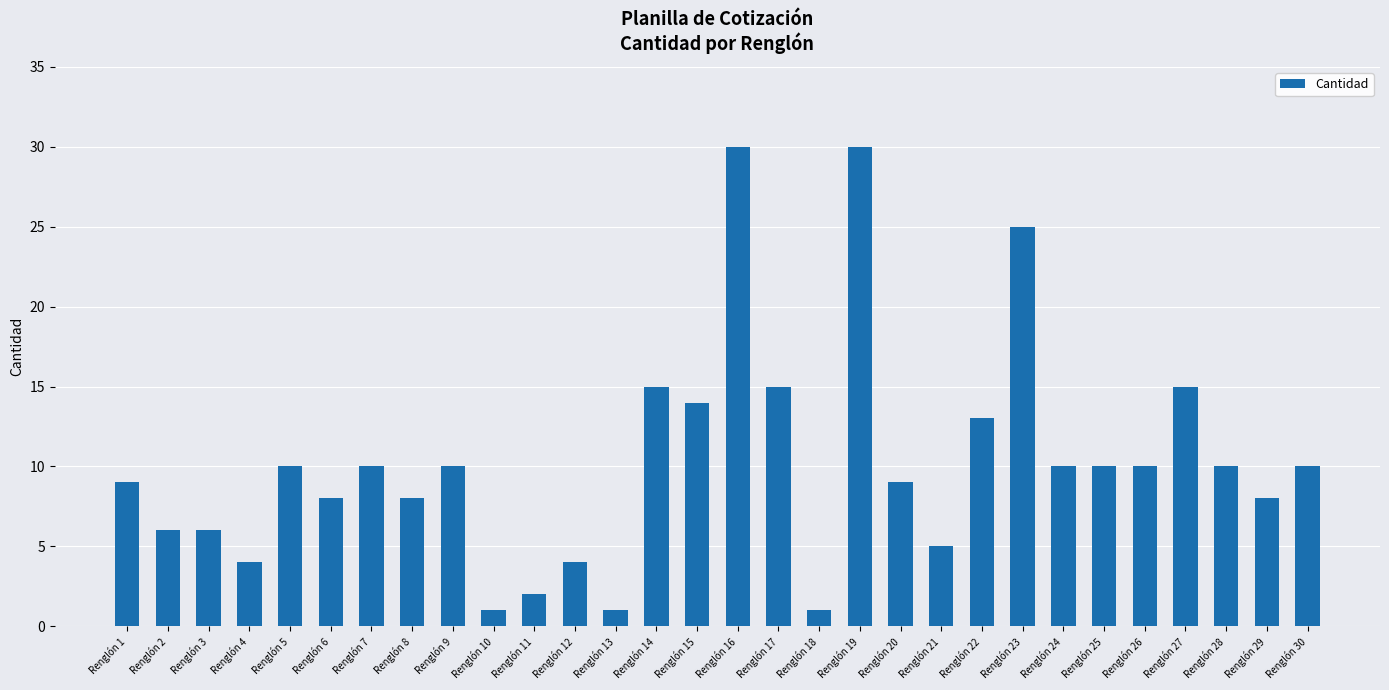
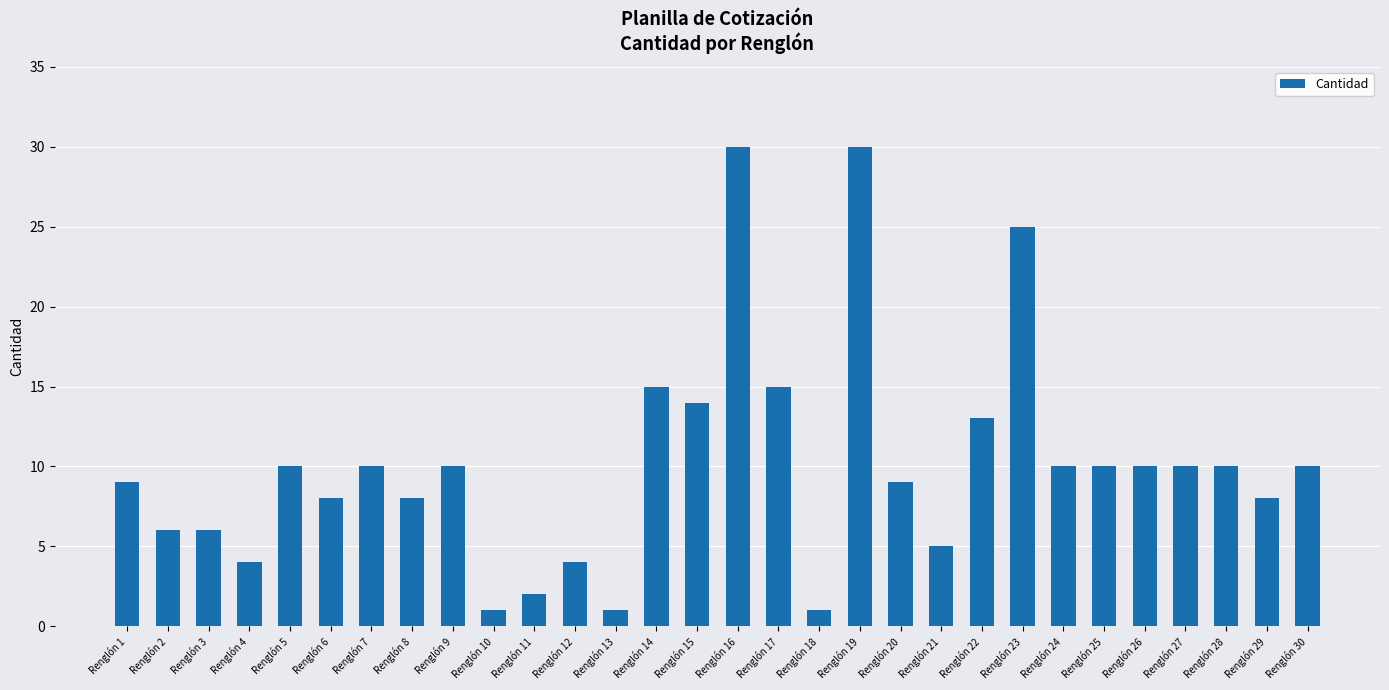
Renglón 27: 15 -> 10
